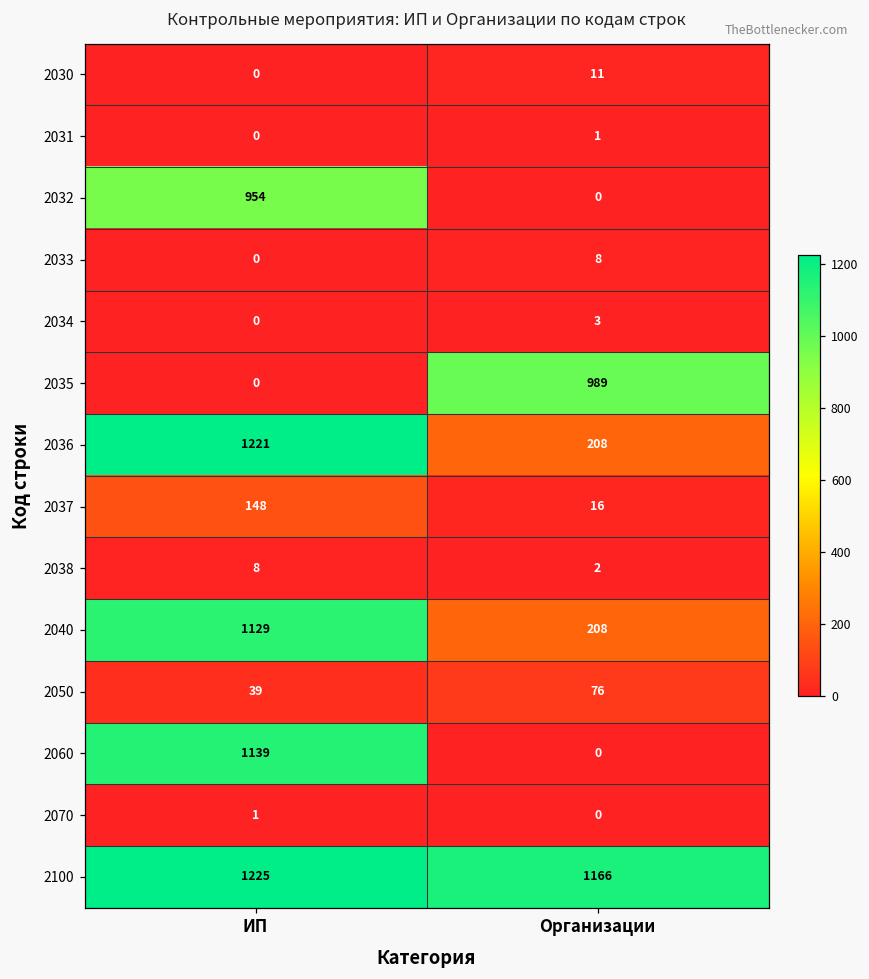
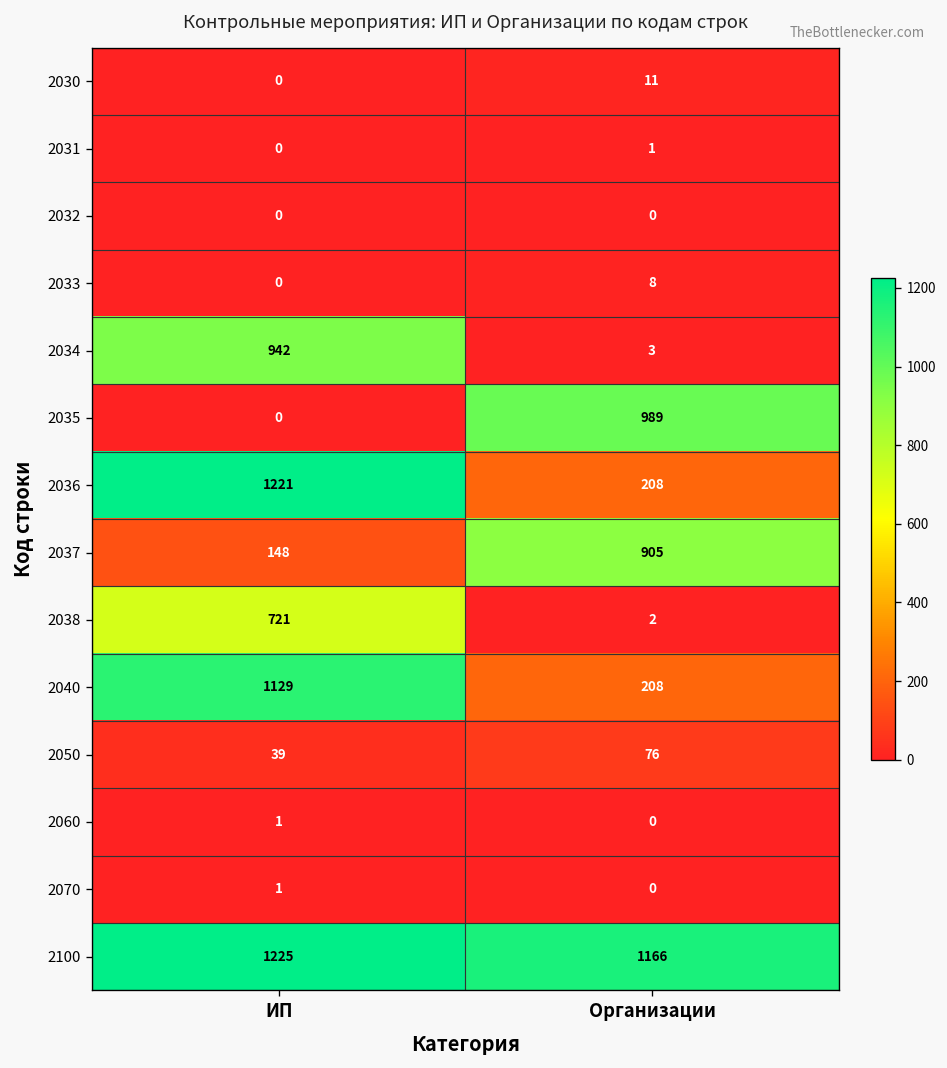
2032, ИП: 954 -> 0
2034, ИП: 0 -> 942
2037, Организации: 16 -> 905
2038, ИП: 8 -> 721
2060, ИП: 1139 -> 1
